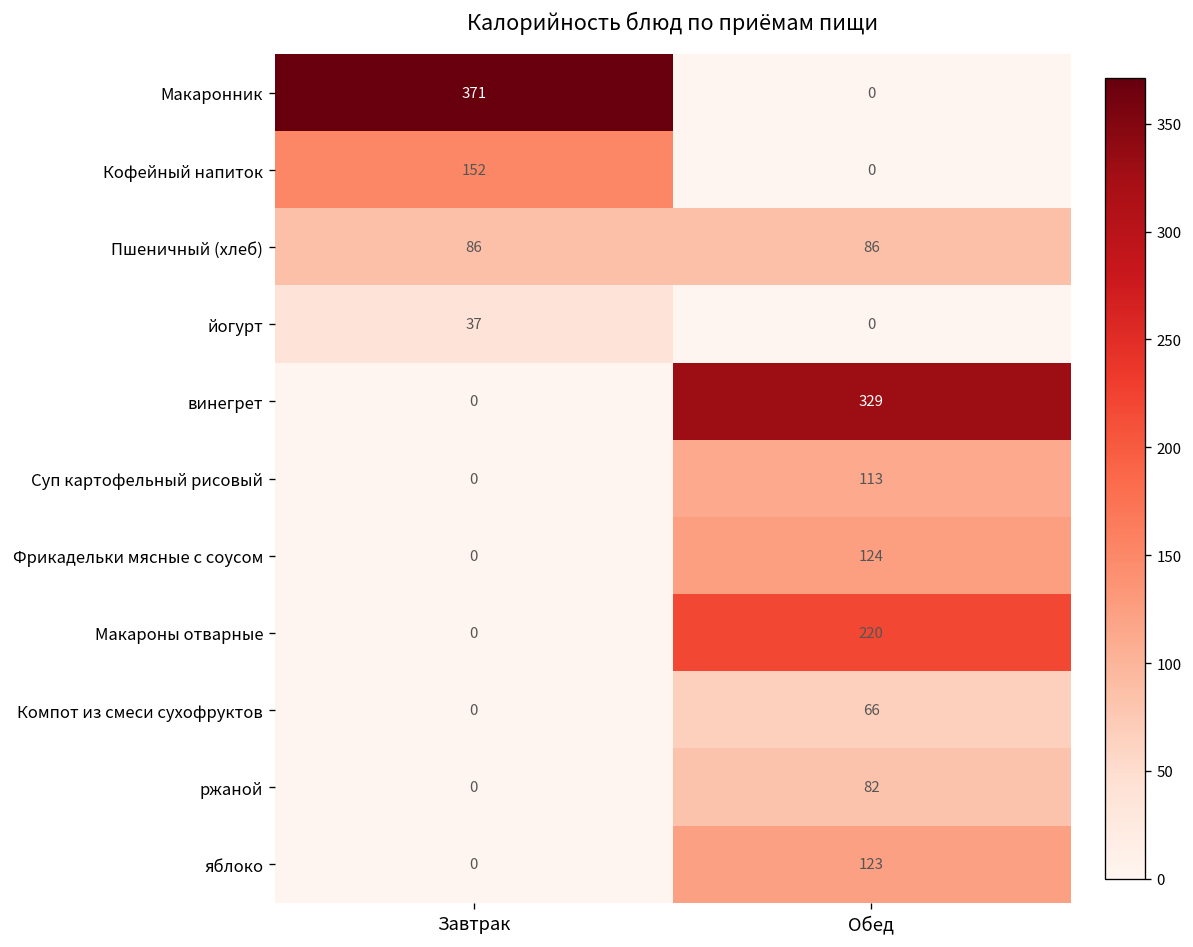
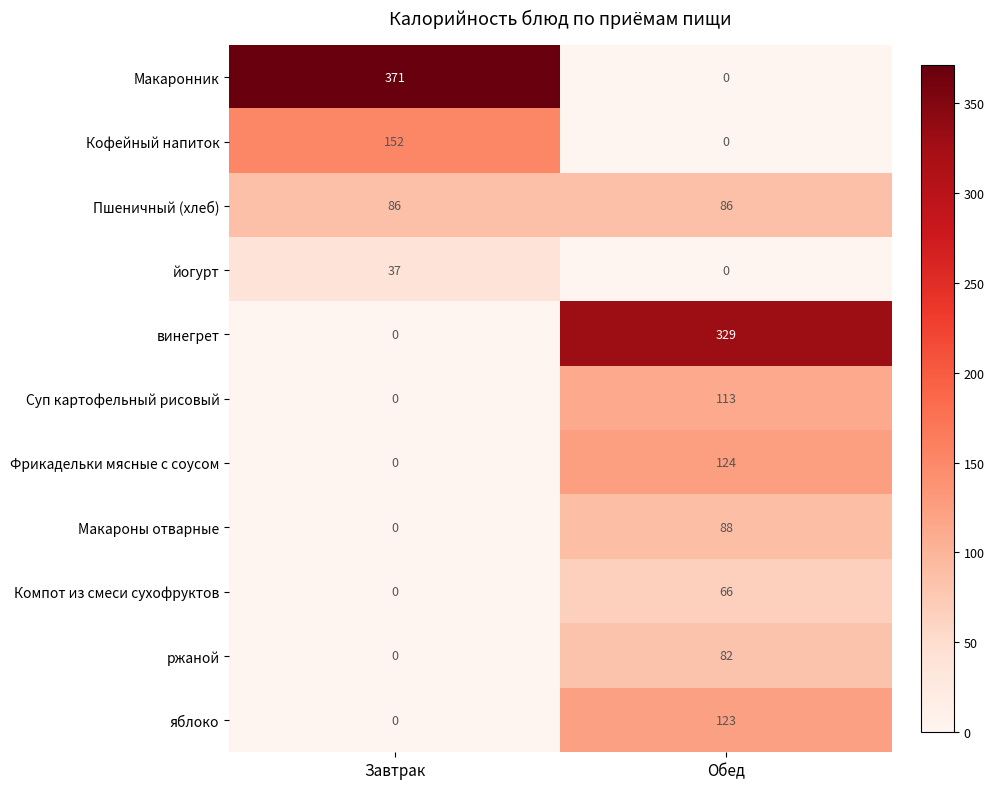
Макароны отварные, Обед: 220 -> 88
